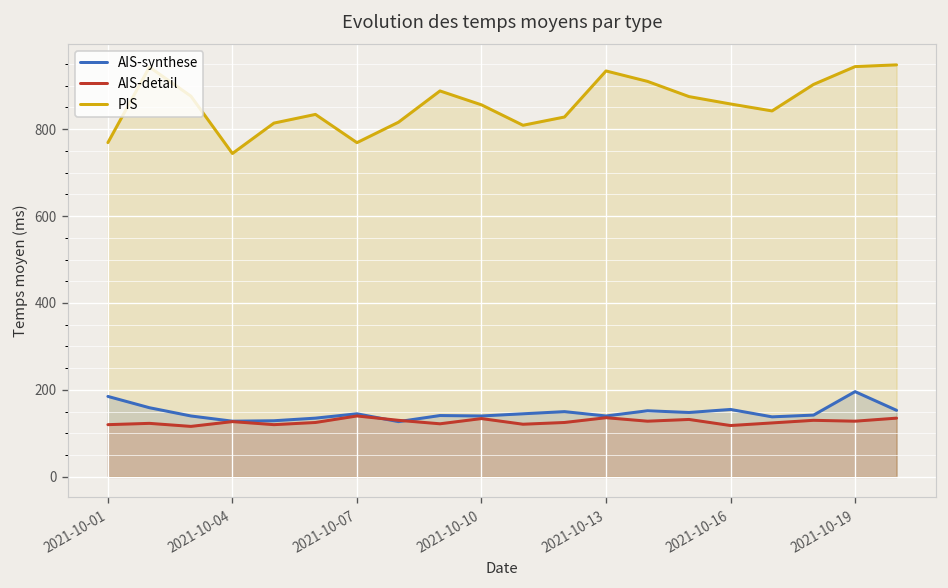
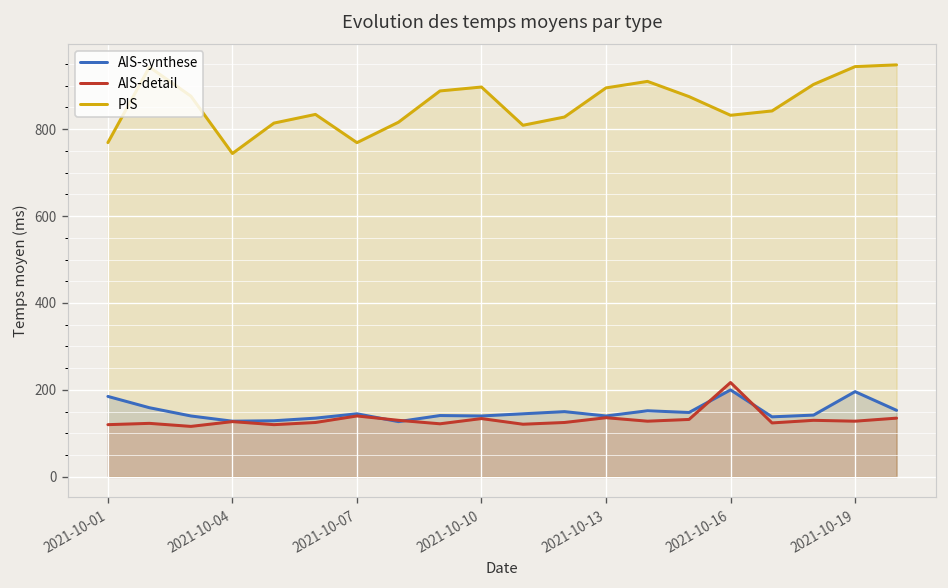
PIS, 2021-10-10: 860 -> 900
PIS, 2021-10-13: 930 -> 900
AIS-synthese, 2021-10-16: 160 -> 200
AIS-detail, 2021-10-16: 120 -> 220
PIS, 2021-10-16: 860 -> 830
